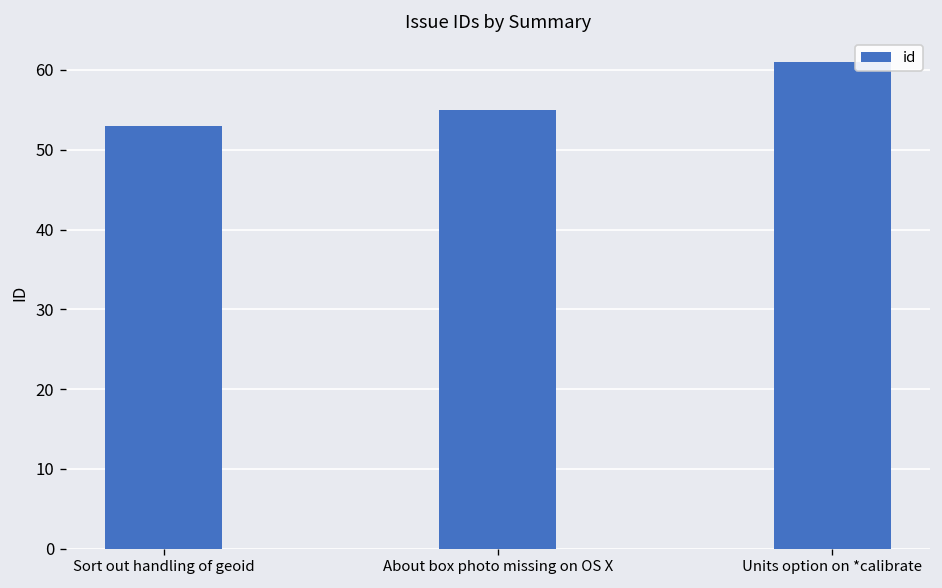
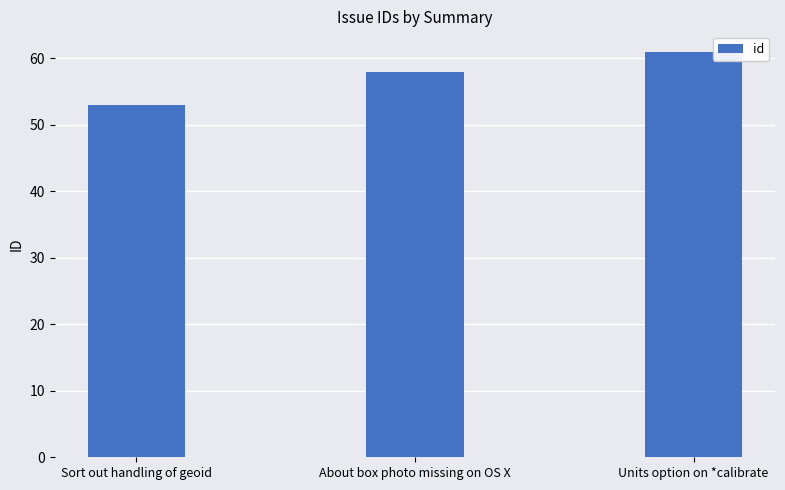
About box photo missing on OS X: 55 -> 58
